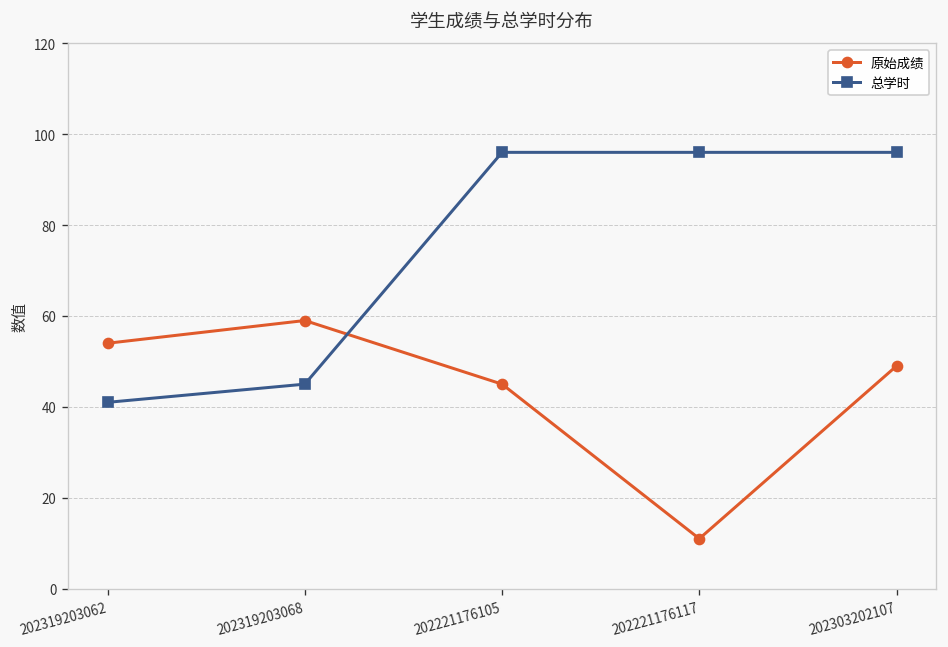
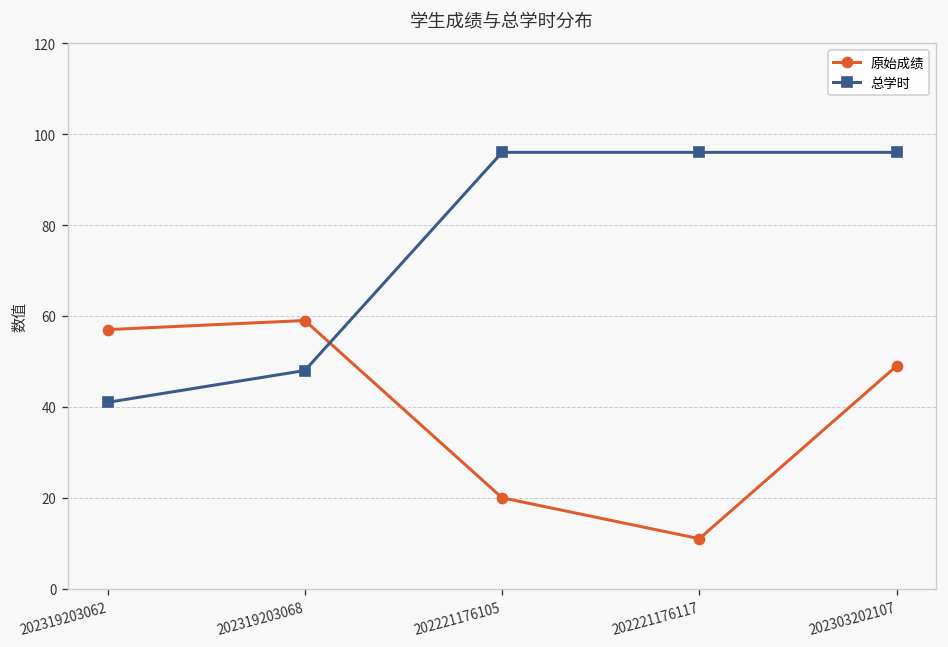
原始成绩, 202319203062: 54 -> 57
总学时, 202319203068: 45 -> 48
原始成绩, 202221176105: 45 -> 20
